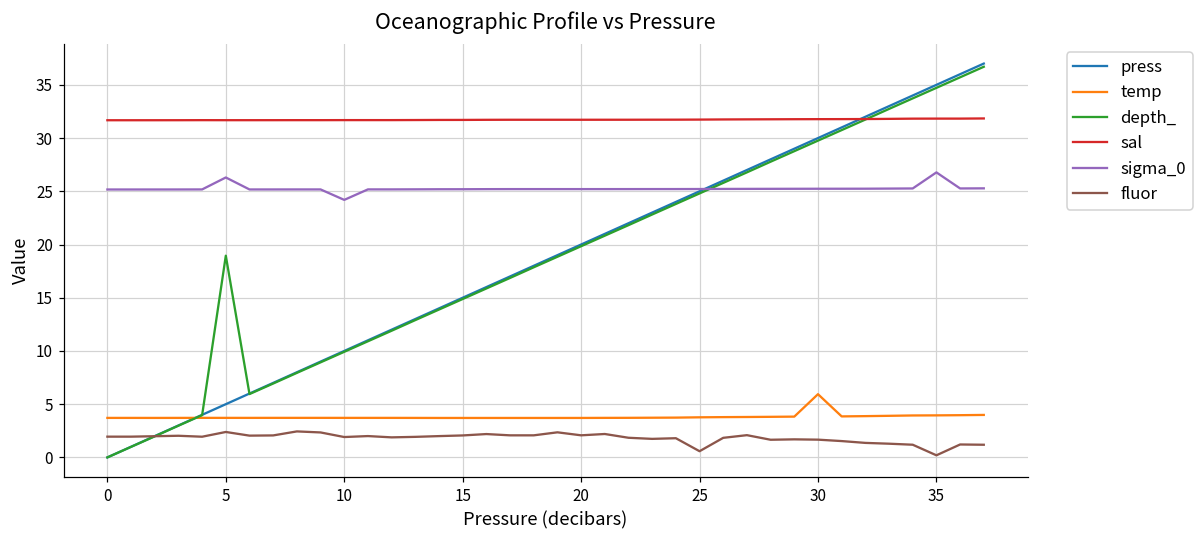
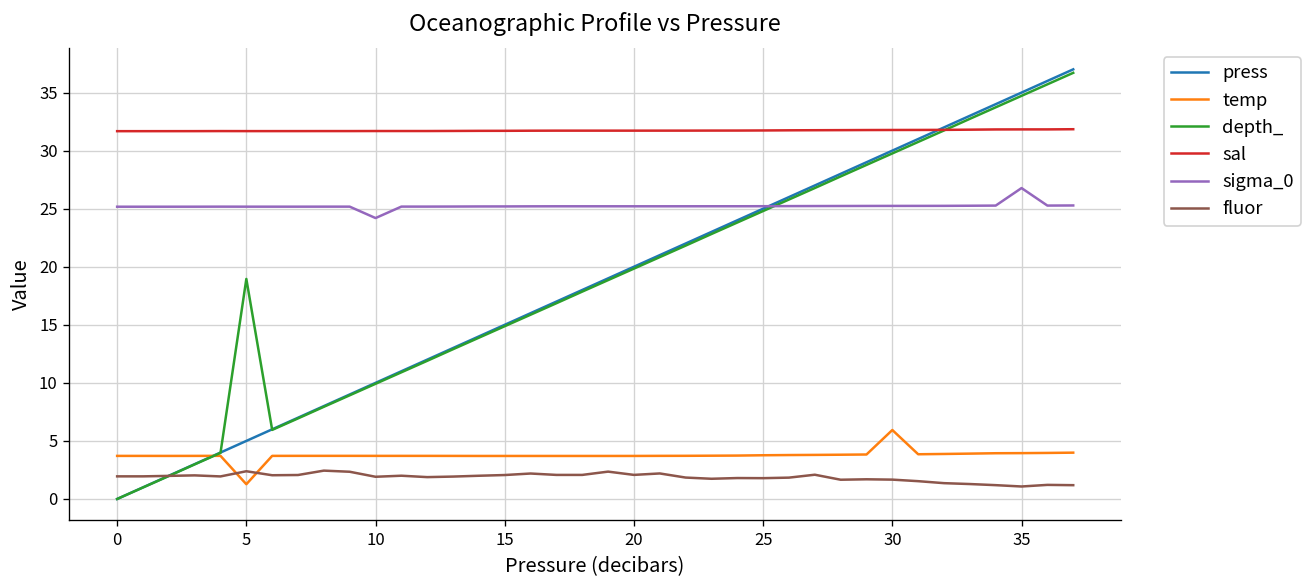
temp, 5: 4 -> 1
sigma_0, 5: 26 -> 25
fluor, 25: 1 -> 2
fluor, 35: 0 -> 1
